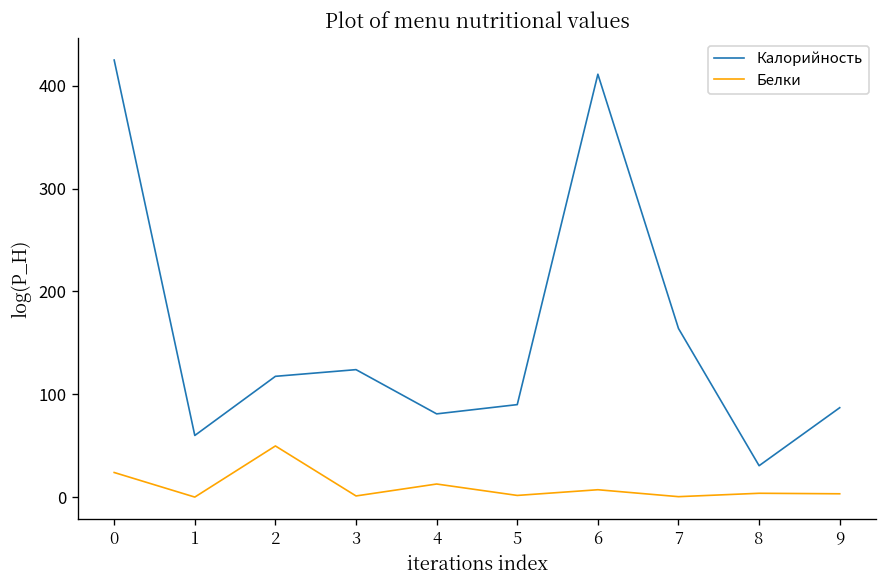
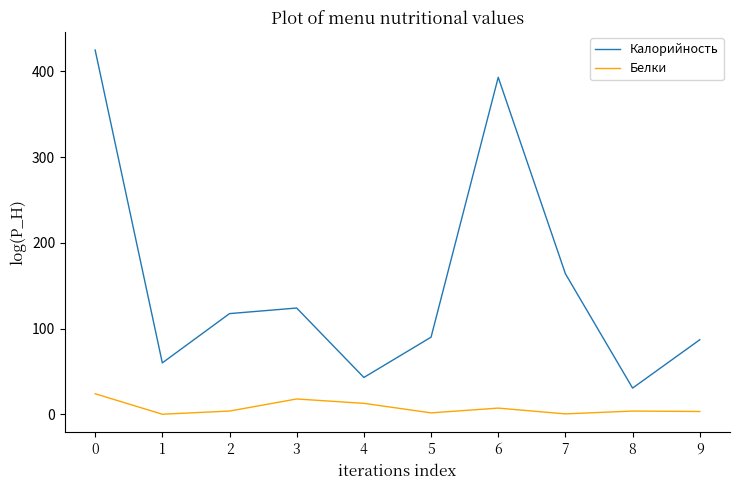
Белки, 2: 50 -> 0
Белки, 3: 0 -> 20
Калорийность, 4: 80 -> 40
Калорийность, 6: 410 -> 390
